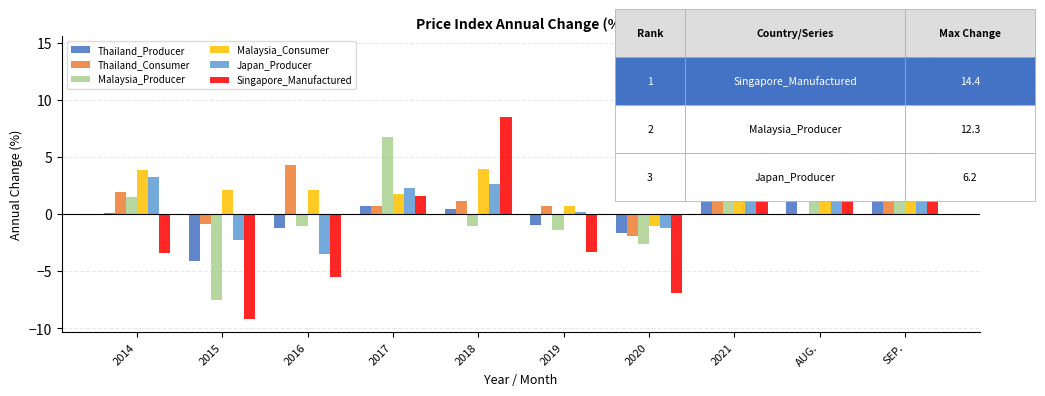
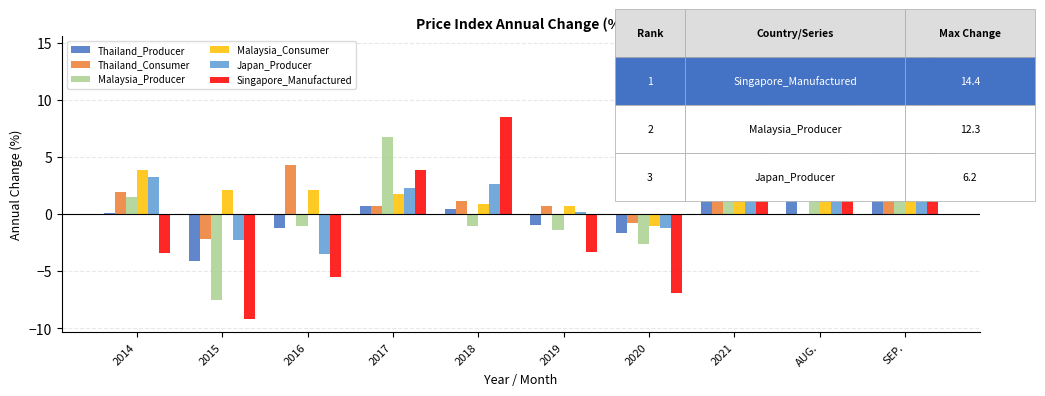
Thailand_Consumer, 2015: -0.9 -> -2.2
Singapore_Manufactured, 2017: 1.6 -> 3.8
Malaysia_Consumer, 2018: 3.9 -> 0.9
Thailand_Consumer, 2020: -1.9 -> -0.8
